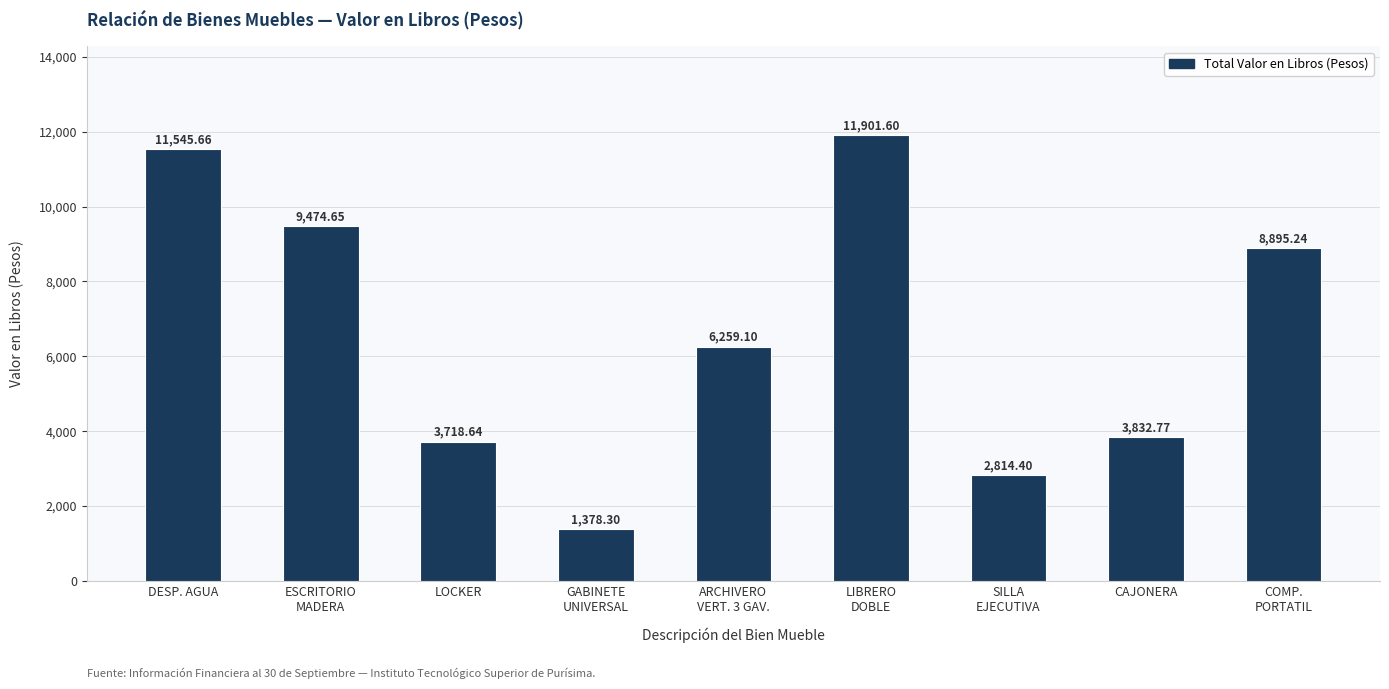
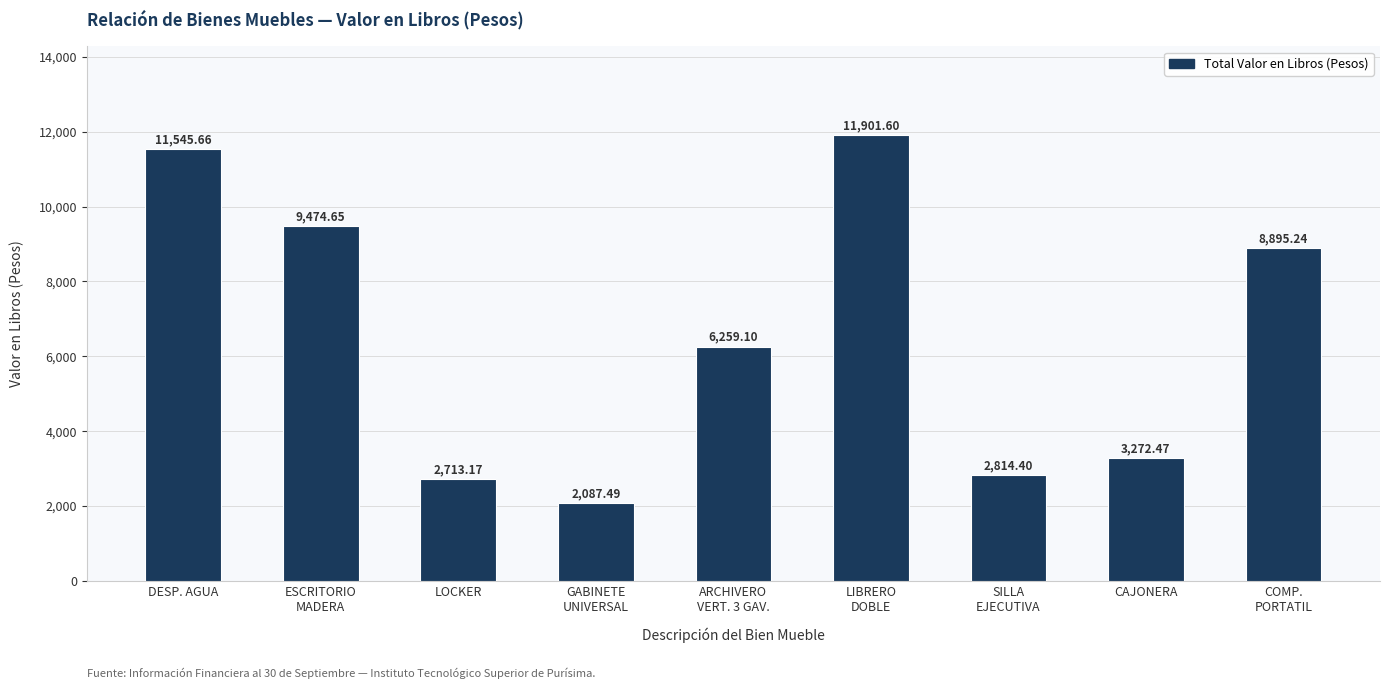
LOCKER: 3,718.64 -> 2,713.17
GABINETE UNIVERSAL: 1,378.30 -> 2,087.49
CAJONERA: 3,832.77 -> 3,272.47
